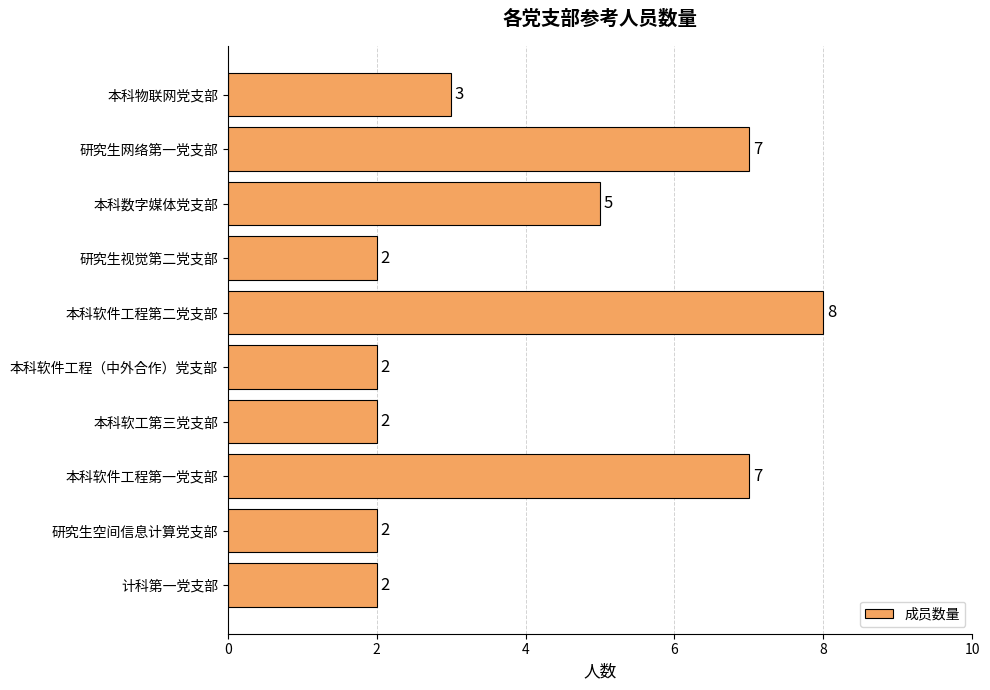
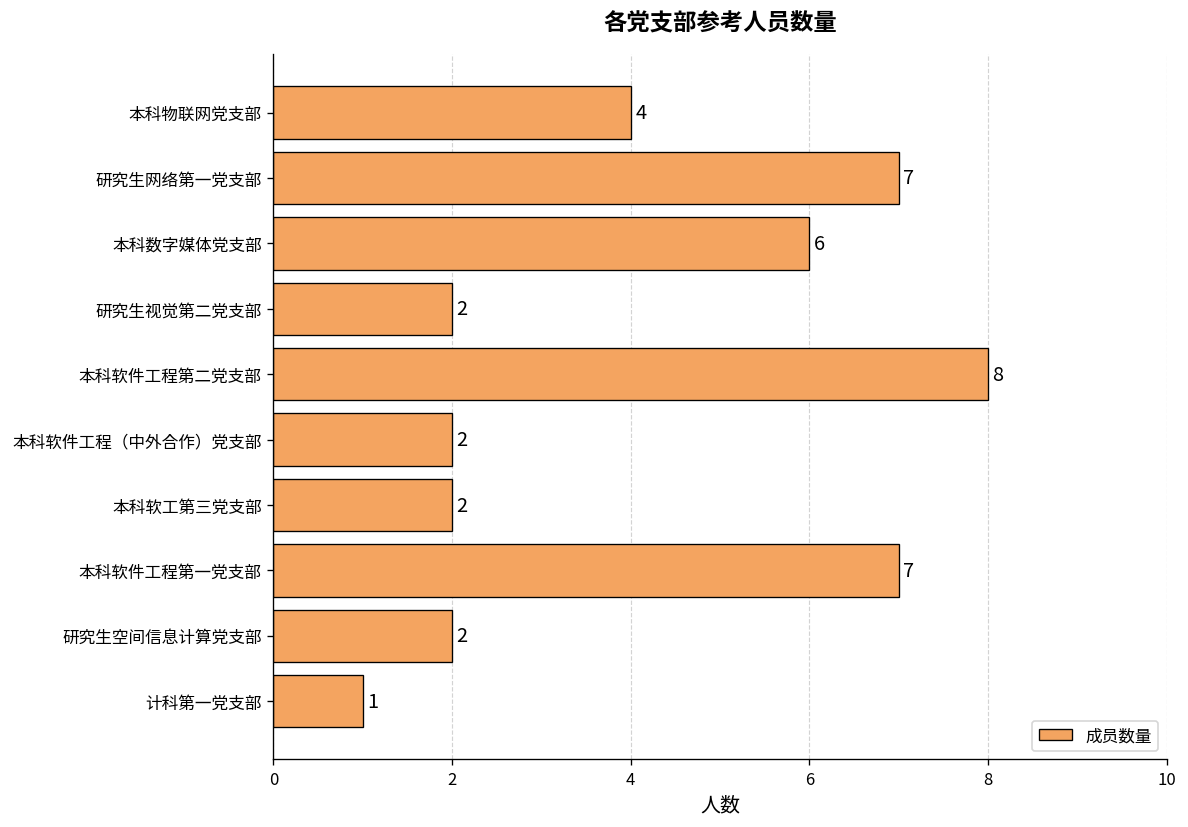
本科物联网党支部: 3 -> 4
本科数字媒体党支部: 5 -> 6
计科第一党支部: 2 -> 1
